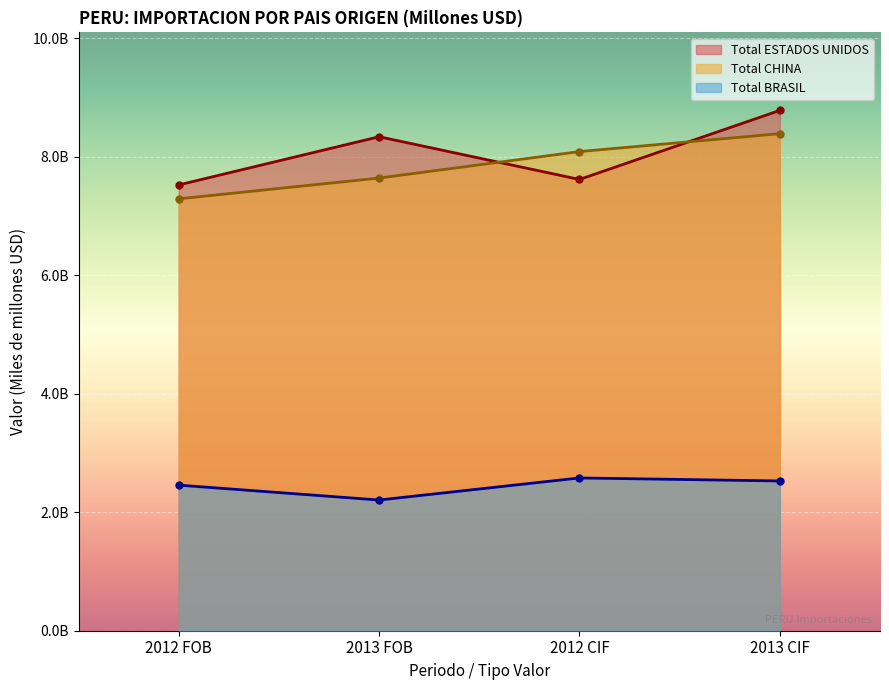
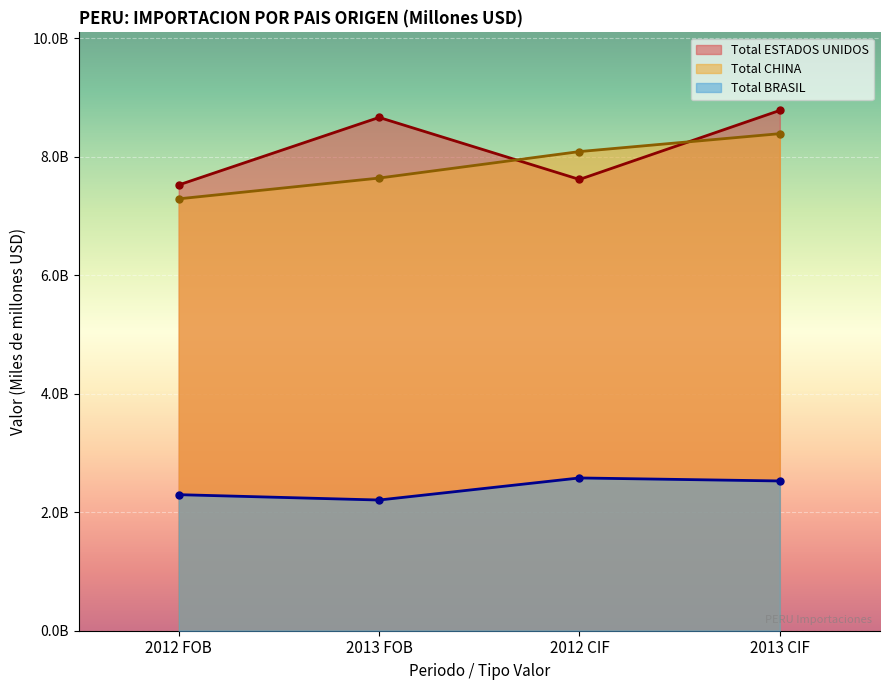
Total BRASIL, 2012 FOB: 2500000000 -> 2300000000
Total ESTADOS UNIDOS, 2013 FOB: 8300000000 -> 8700000000
